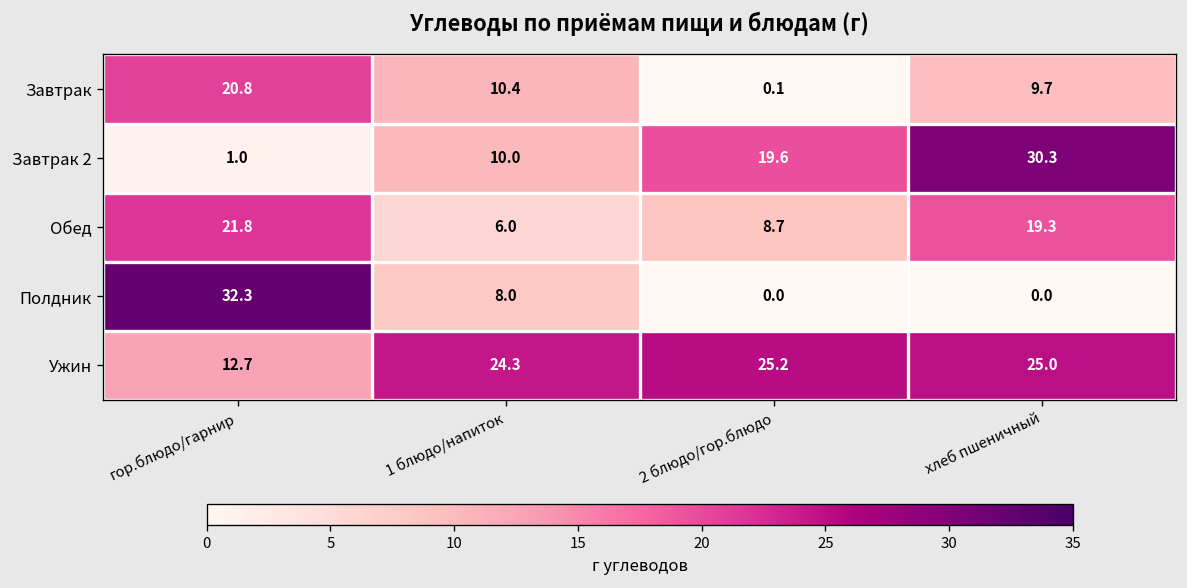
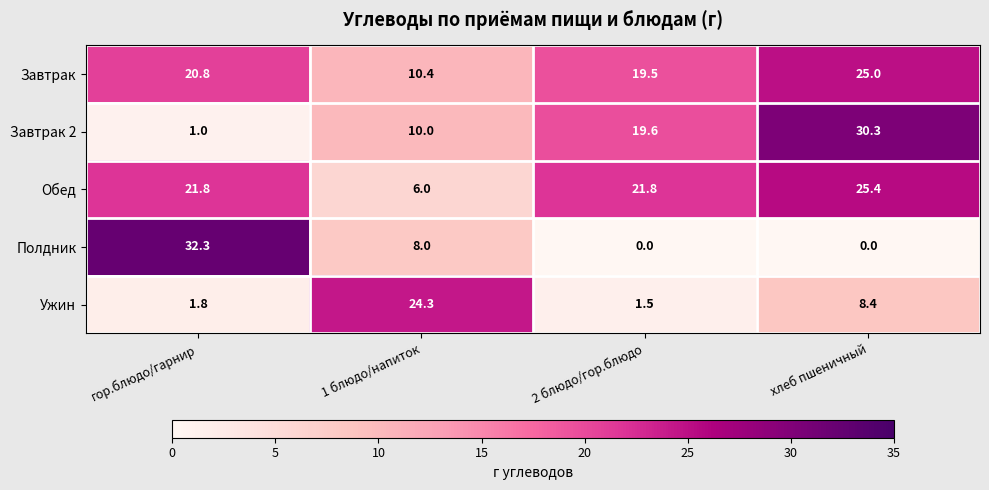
Завтрак, 2 блюдо/гор.блюдо: 0.1 -> 19.5
Завтрак, хлеб пшеничный: 9.7 -> 25.0
Обед, 2 блюдо/гор.блюдо: 8.7 -> 21.8
Обед, хлеб пшеничный: 19.3 -> 25.4
Ужин, гор.блюдо/гарнир: 12.7 -> 1.8
Ужин, 2 блюдо/гор.блюдо: 25.2 -> 1.5
Ужин, хлеб пшеничный: 25.0 -> 8.4
